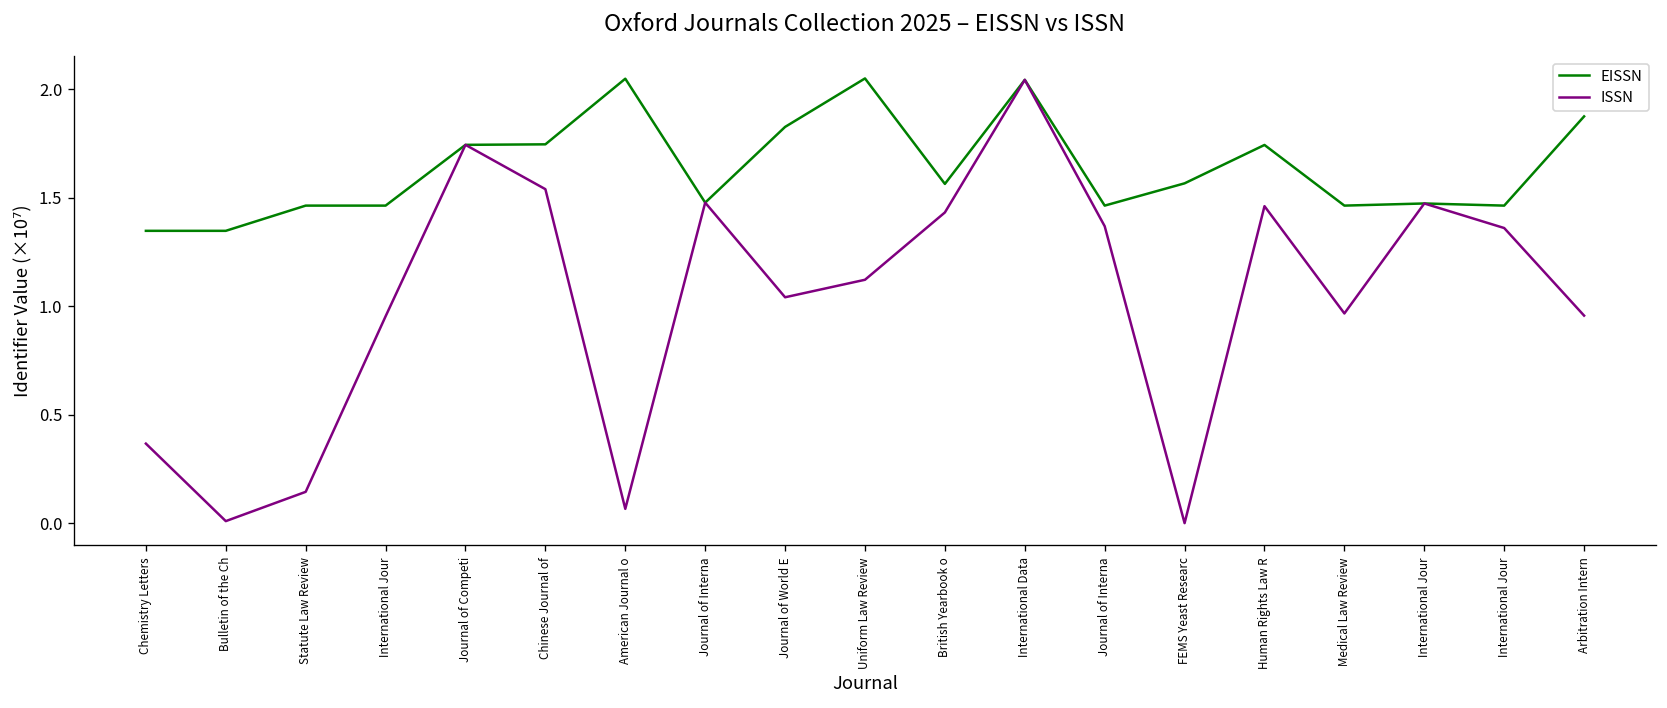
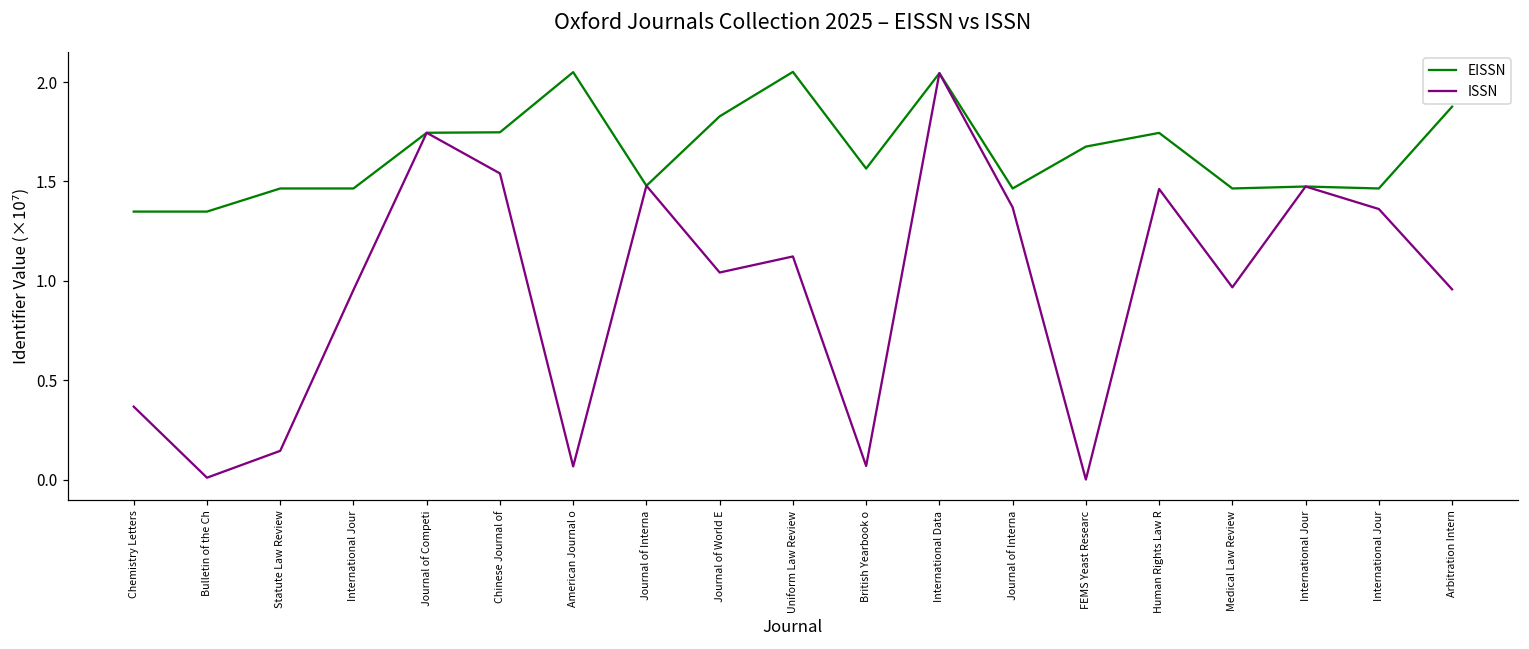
ISSN, British Yearbook o: 1.43 -> 0.07
EISSN, FEMS Yeast Researc: 1.57 -> 1.68
